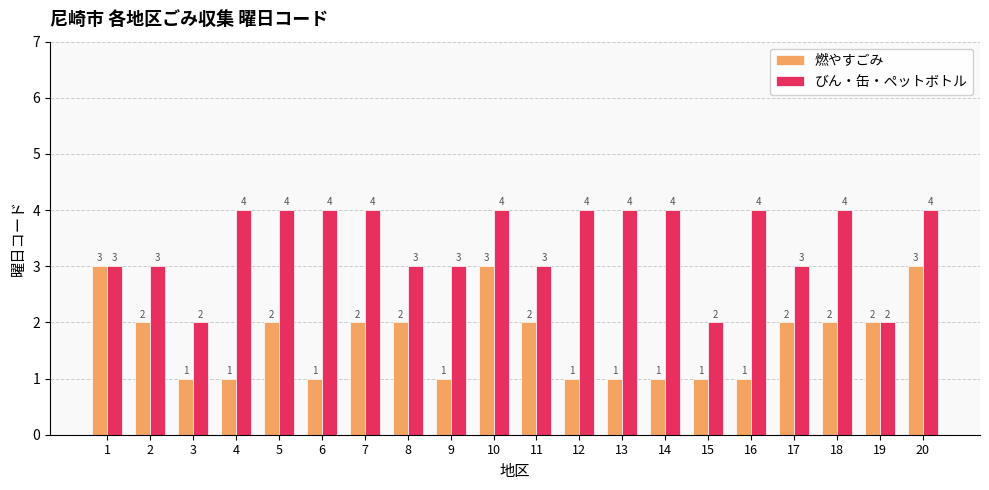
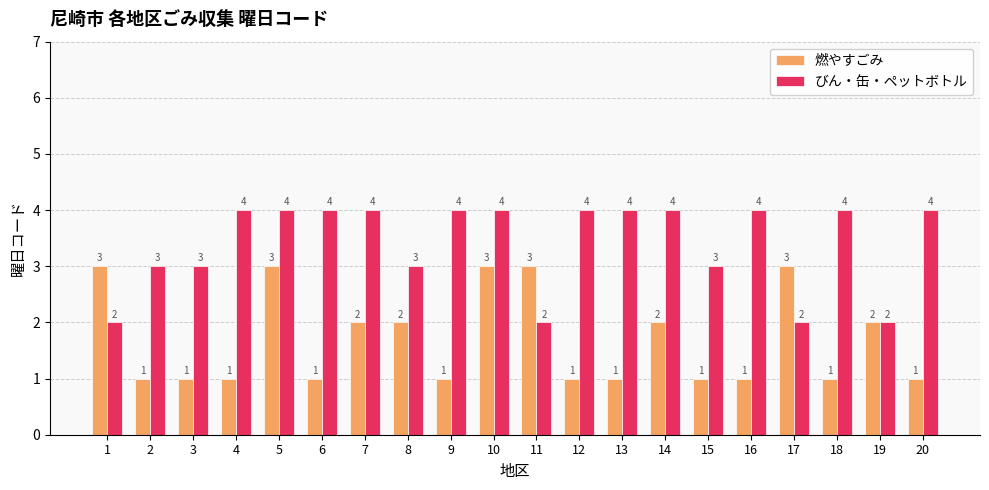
びん・缶・ペットボトル, 1: 3 -> 2
燃やすごみ, 2: 2 -> 1
びん・缶・ペットボトル, 3: 2 -> 3
燃やすごみ, 5: 2 -> 3
びん・缶・ペットボトル, 9: 3 -> 4
燃やすごみ, 11: 2 -> 3
びん・缶・ペットボトル, 11: 3 -> 2
燃やすごみ, 14: 1 -> 2
びん・缶・ペットボトル, 15: 2 -> 3
燃やすごみ, 17: 2 -> 3
びん・缶・ペットボトル, 17: 3 -> 2
燃やすごみ, 18: 2 -> 1
燃やすごみ, 20: 3 -> 1
